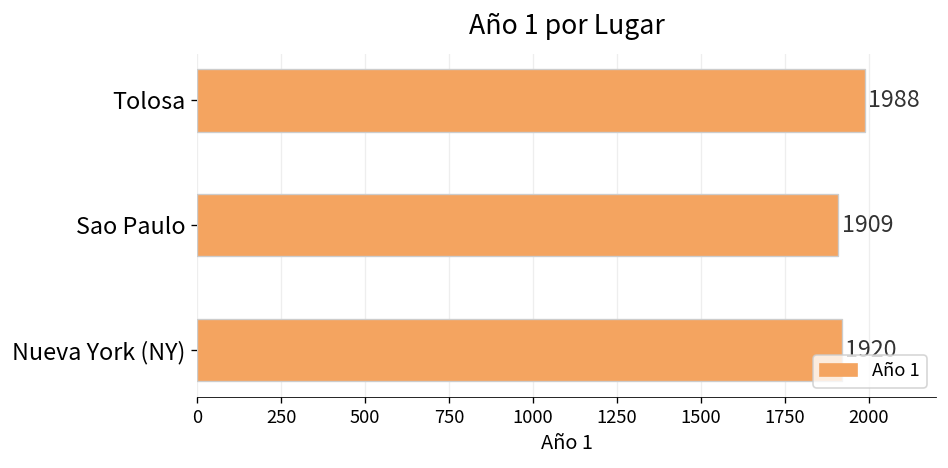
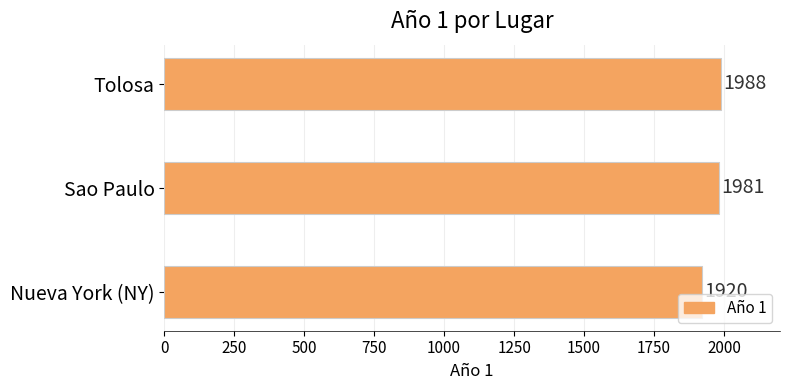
Sao Paulo: 1909 -> 1981
